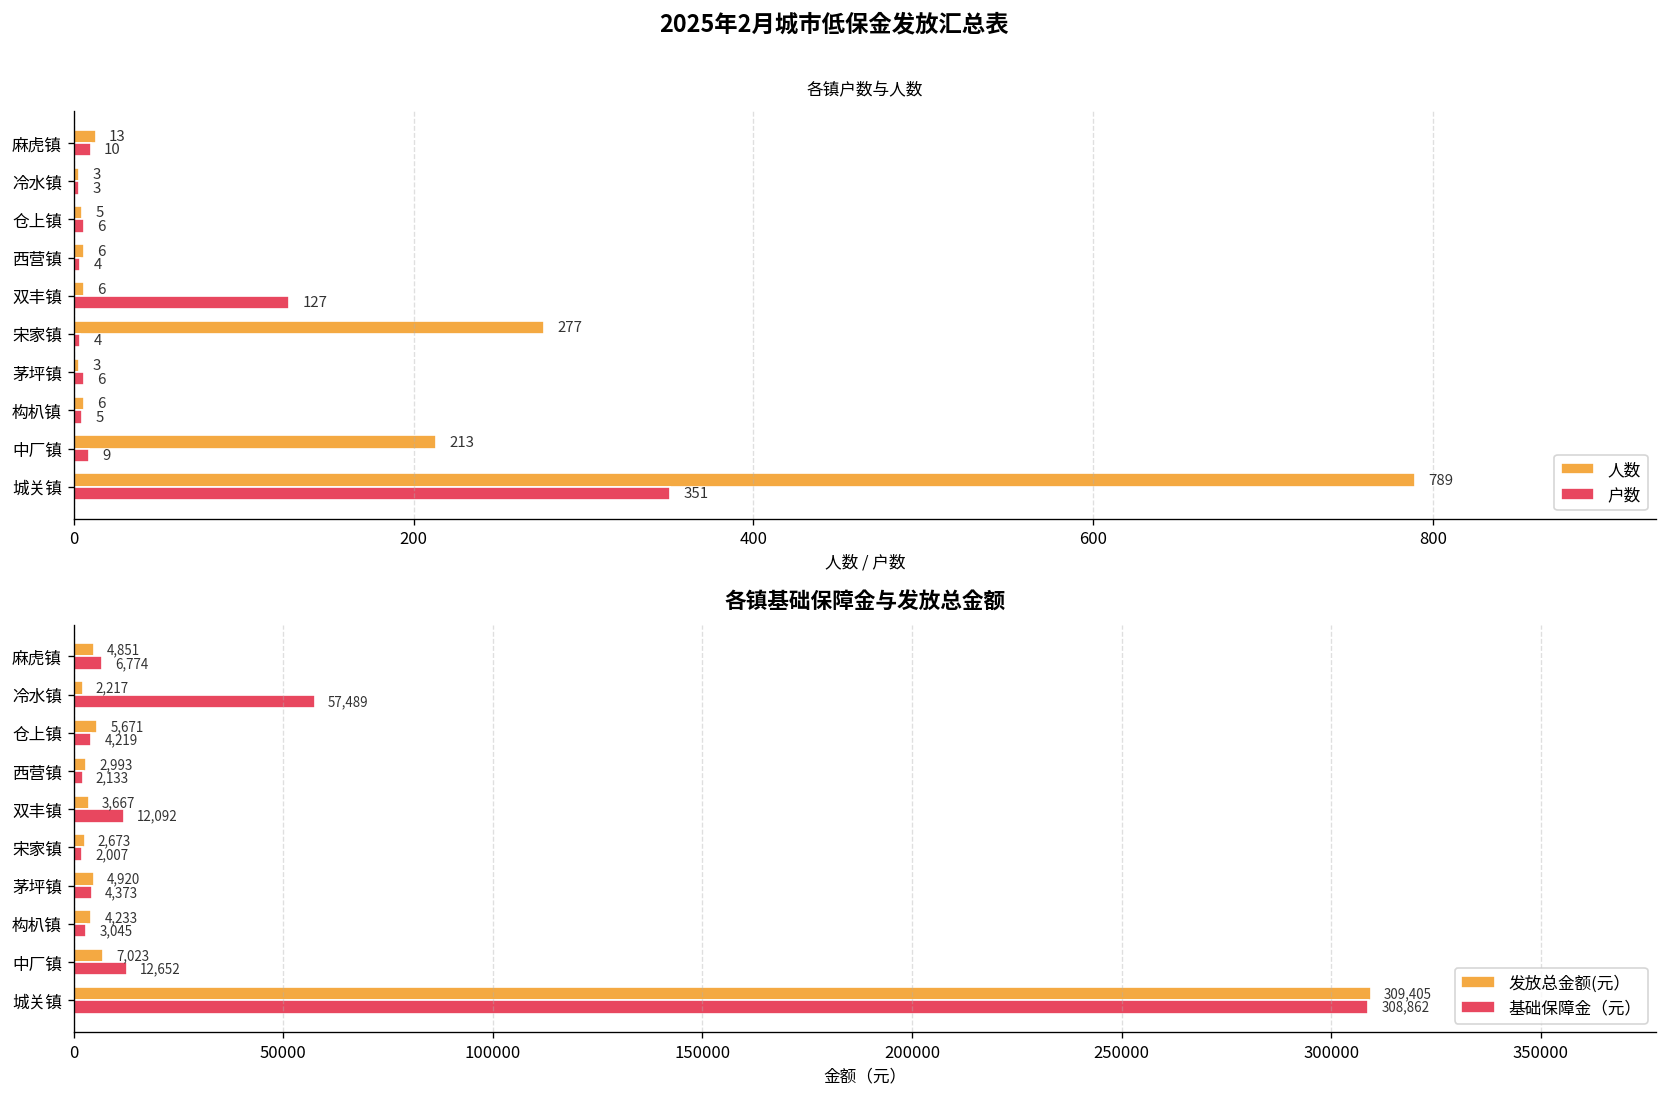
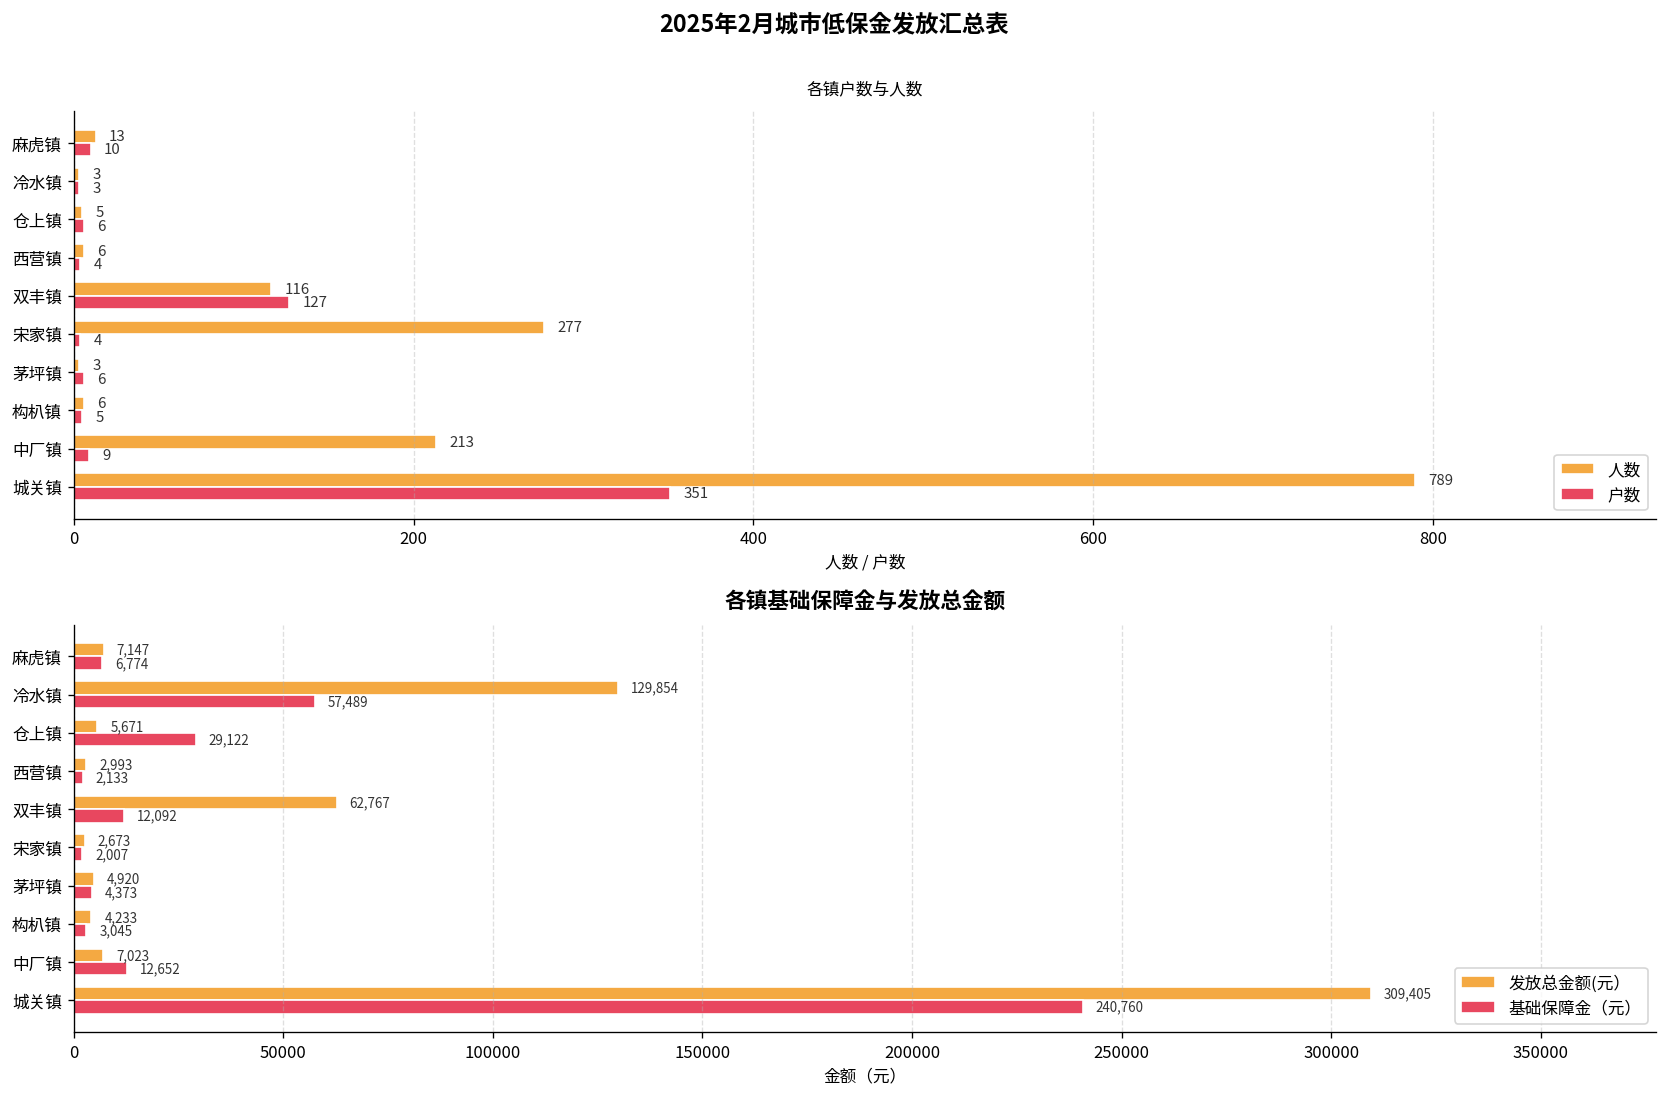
各镇户数与人数, 人数, 双丰镇: 6 -> 116
各镇基础保障金与发放总金额, 发放总金额(元）, 麻虎镇: 4,851 -> 7,147
各镇基础保障金与发放总金额, 发放总金额(元）, 冷水镇: 2,217 -> 129,854
各镇基础保障金与发放总金额, 基础保障金（元）, 仓上镇: 4,219 -> 29,122
各镇基础保障金与发放总金额, 发放总金额(元）, 双丰镇: 3,667 -> 62,767
各镇基础保障金与发放总金额, 基础保障金（元）, 城关镇: 308,862 -> 240,760
